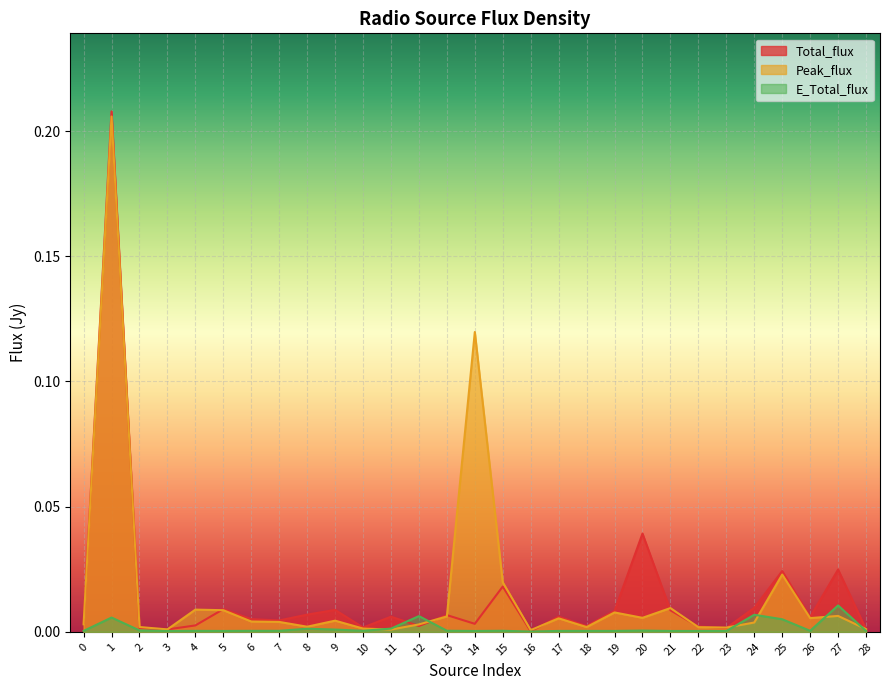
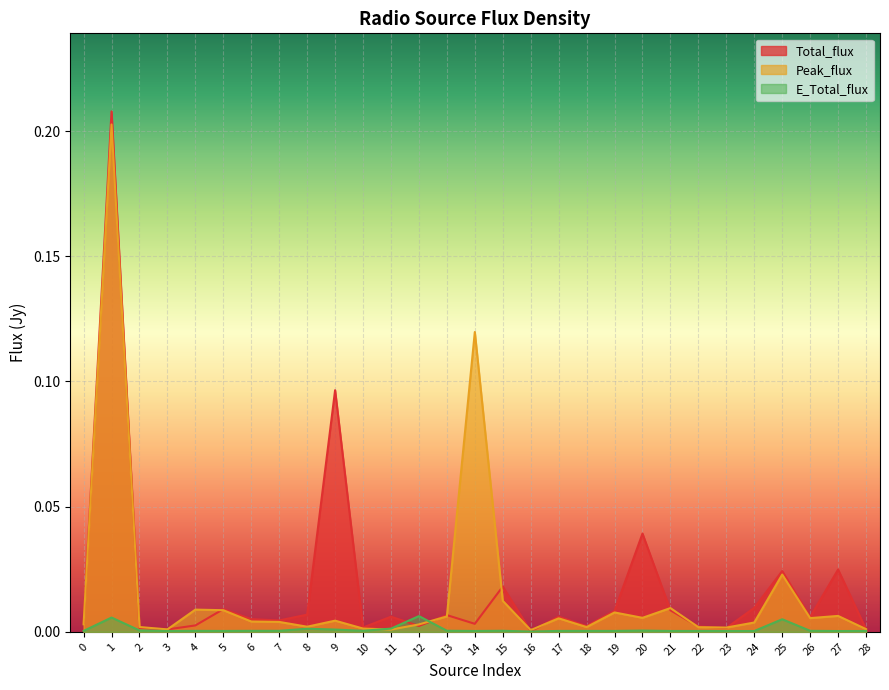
Peak_flux, 1: 0.206 -> 0.203
Total_flux, 9: 0.009 -> 0.097
Peak_flux, 15: 0.020 -> 0.012
E_Total_flux, 24: 0.007 -> 0.000
E_Total_flux, 27: 0.011 -> 0.000
